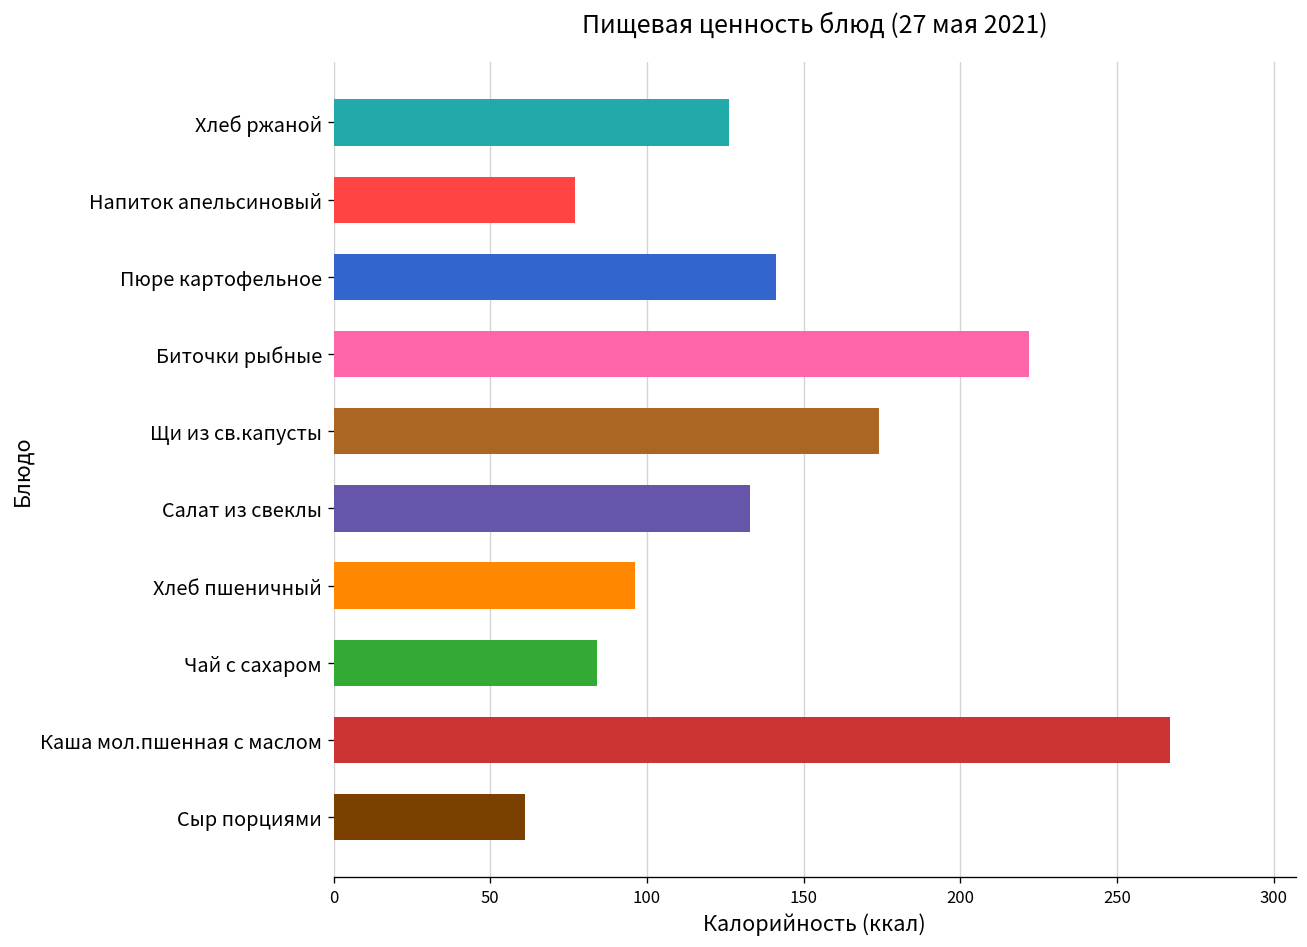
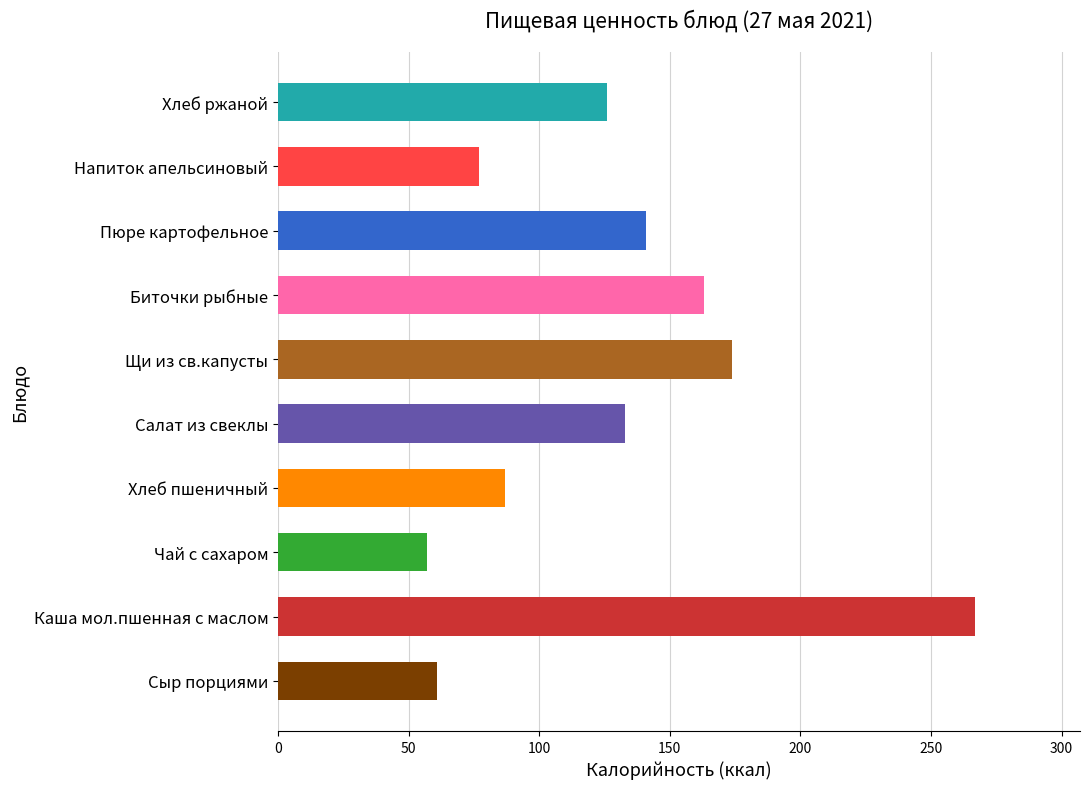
Биточки рыбные: 222 -> 163
Хлеб пшеничный: 96 -> 87
Чай с сахаром: 84 -> 57
